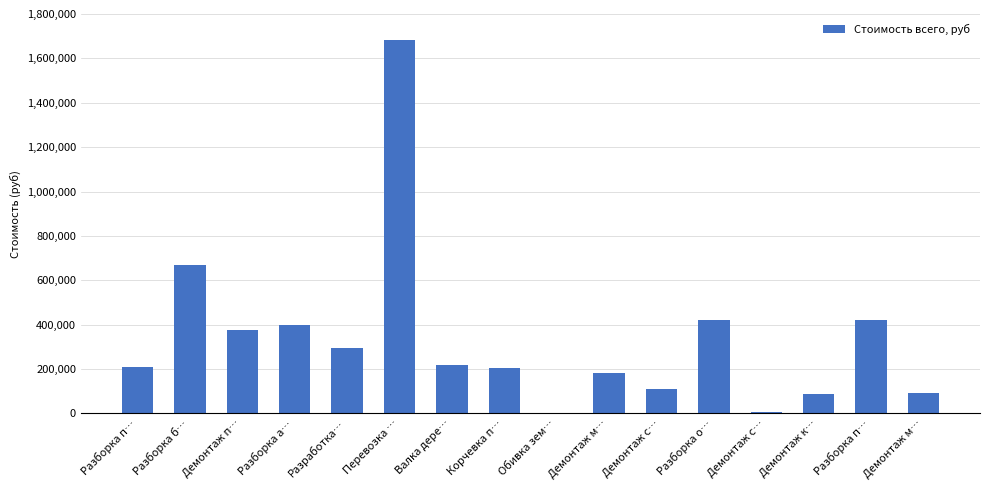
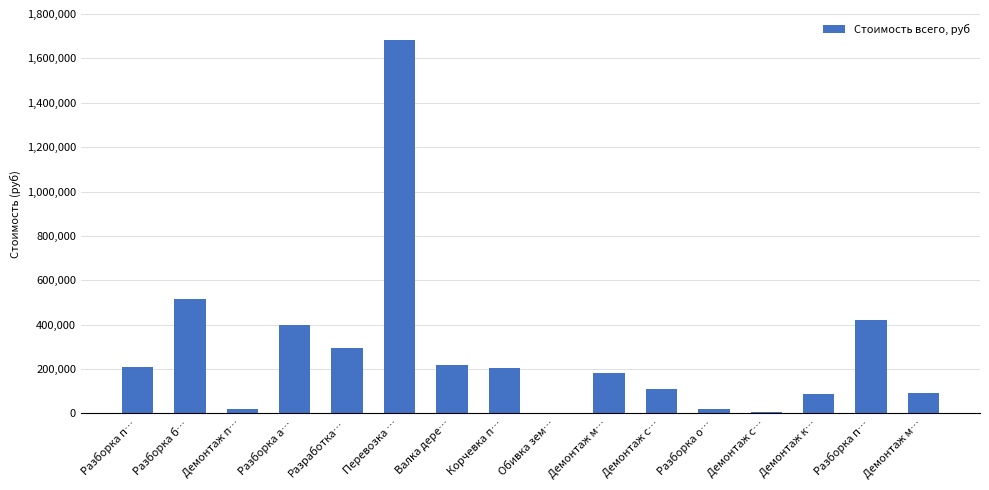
Разборка б…: 670,000 -> 520,000
Демонтаж п…: 380,000 -> 20,000
Разборка о…: 420,000 -> 20,000
